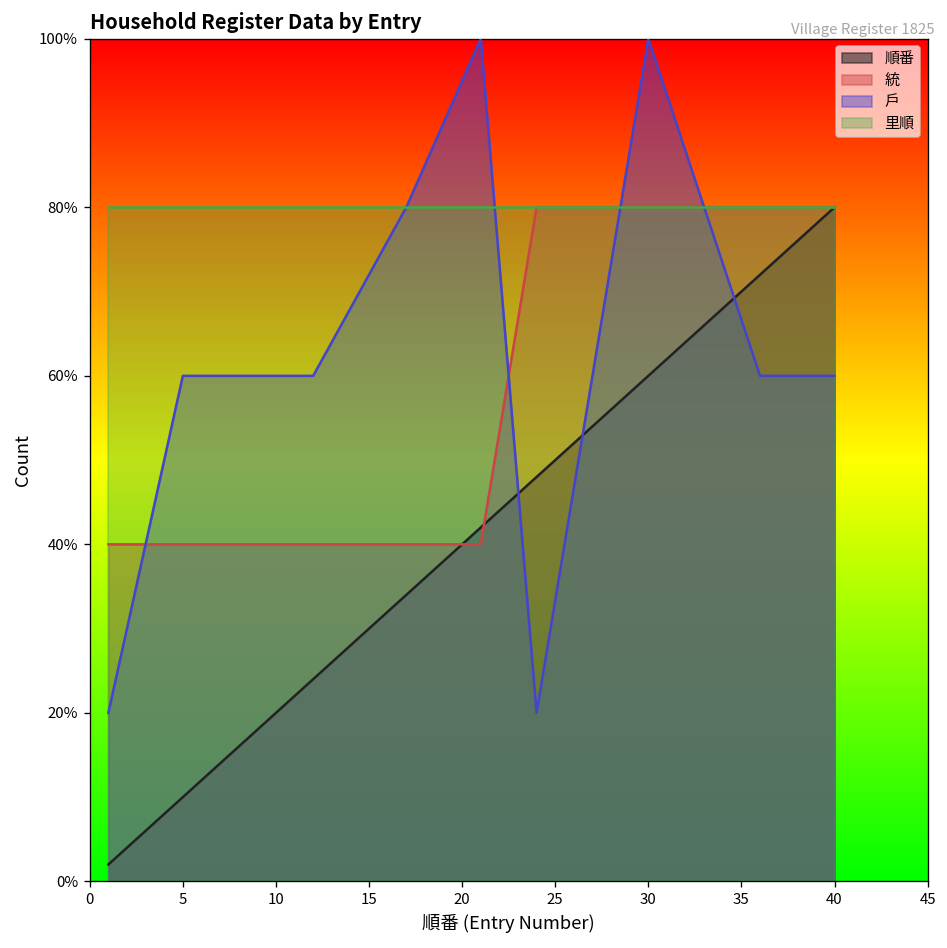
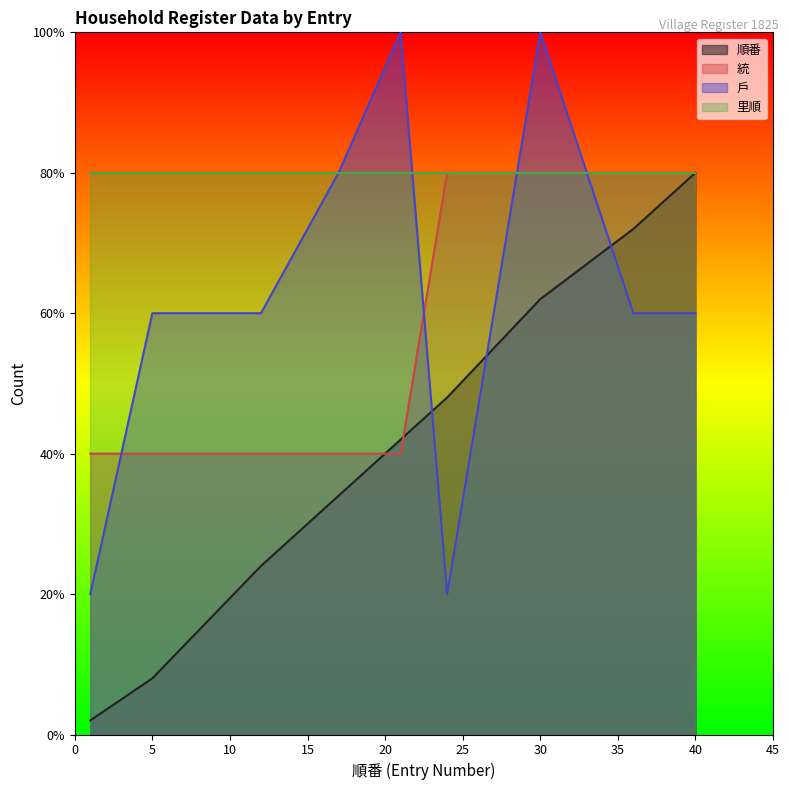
順番, 5: 10% -> 8%
順番, 30: 60% -> 62%
